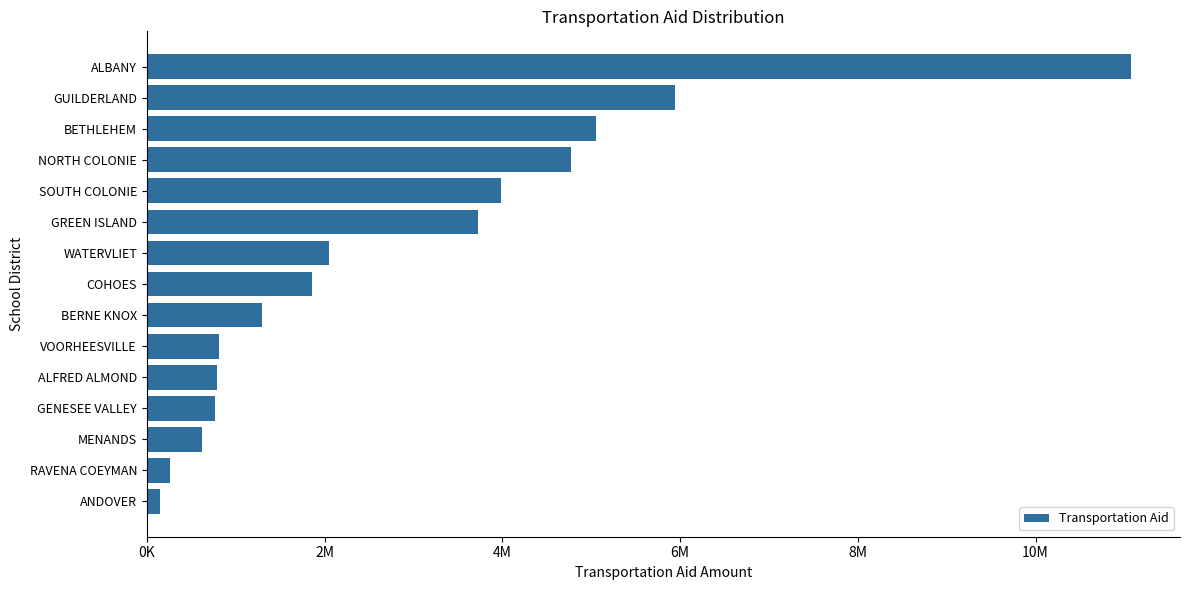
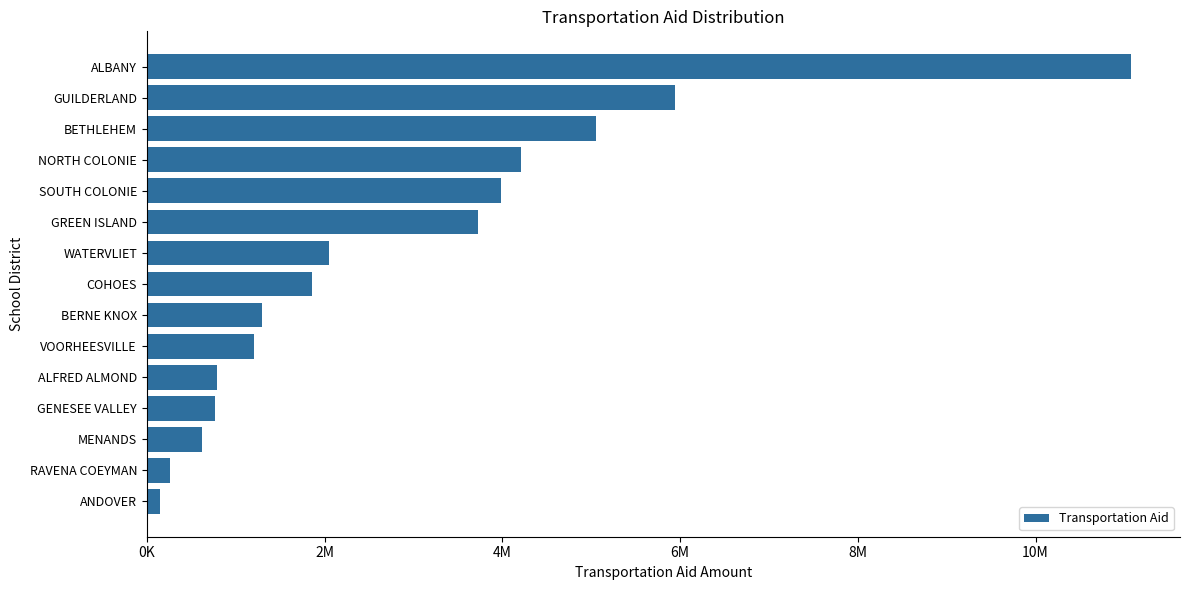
NORTH COLONIE: 4800000 -> 4200000
VOORHEESVILLE: 800000 -> 1200000
